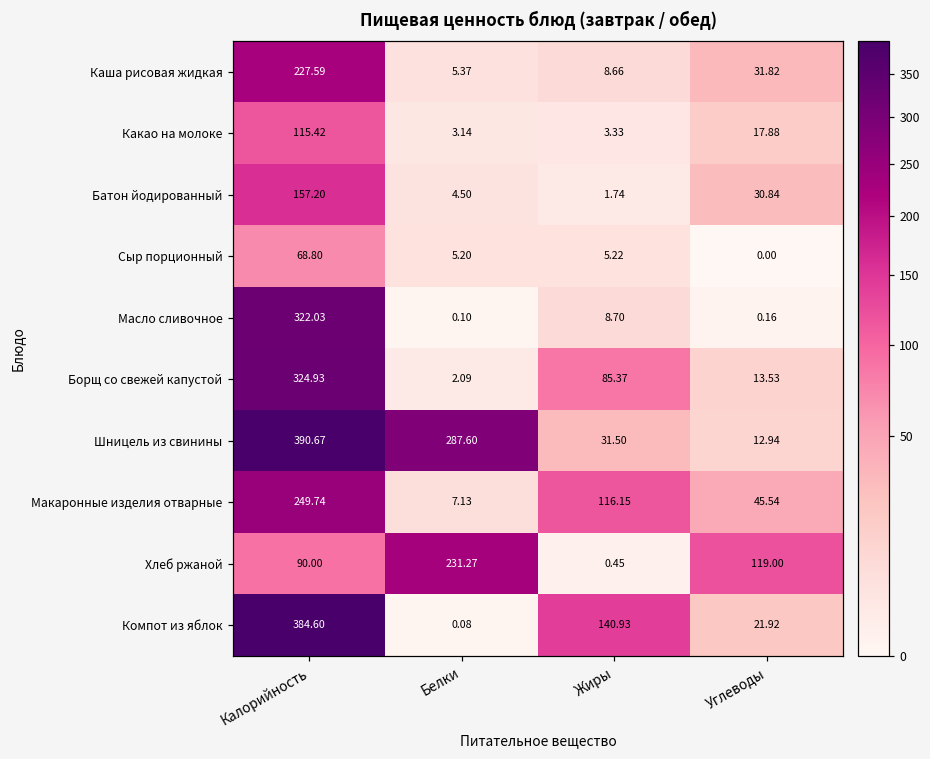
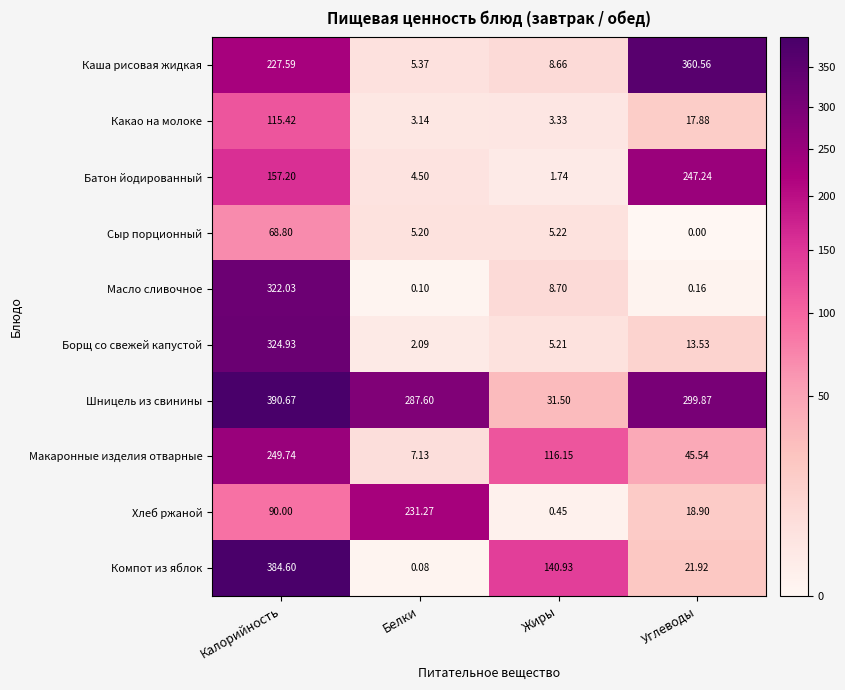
Каша рисовая жидкая, Углеводы: 31.82 -> 360.56
Батон йодированный, Углеводы: 30.84 -> 247.24
Борщ со свежей капустой, Жиры: 85.37 -> 5.21
Шницель из свинины, Углеводы: 12.94 -> 299.87
Хлеб ржаной, Углеводы: 119.00 -> 18.90
